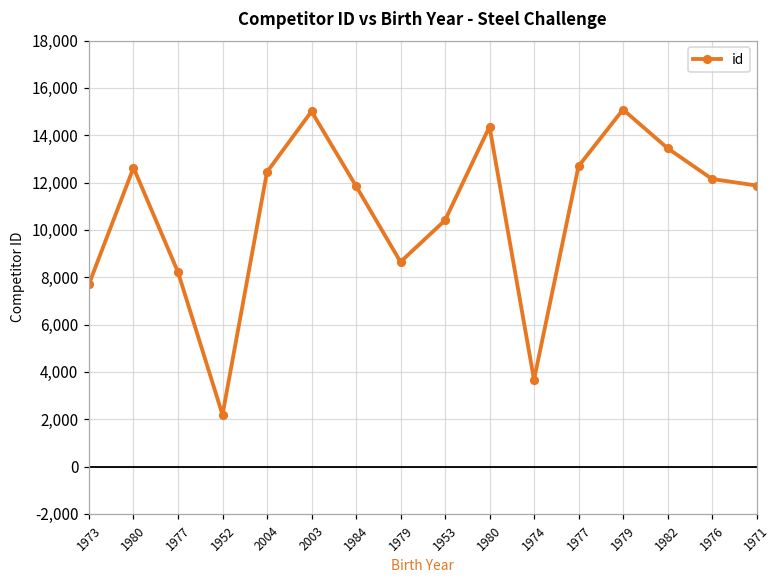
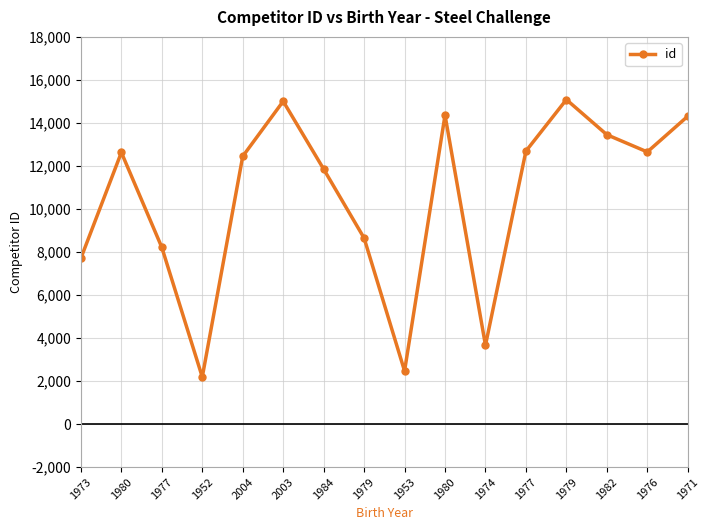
1953: 10,400 -> 2,500
1976: 12,200 -> 12,700
1971: 11,900 -> 14,300
